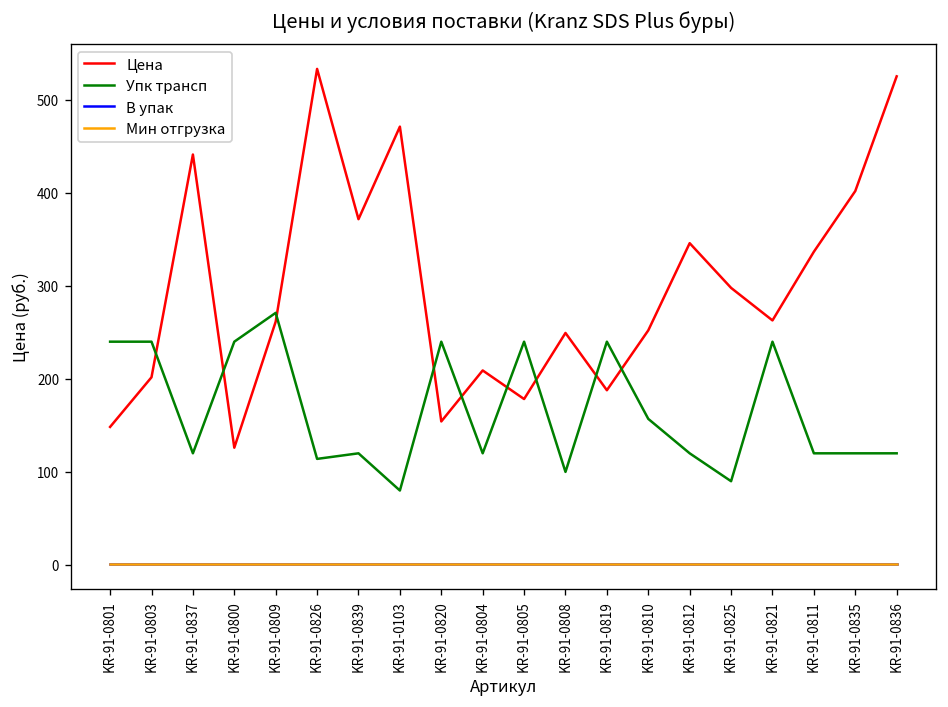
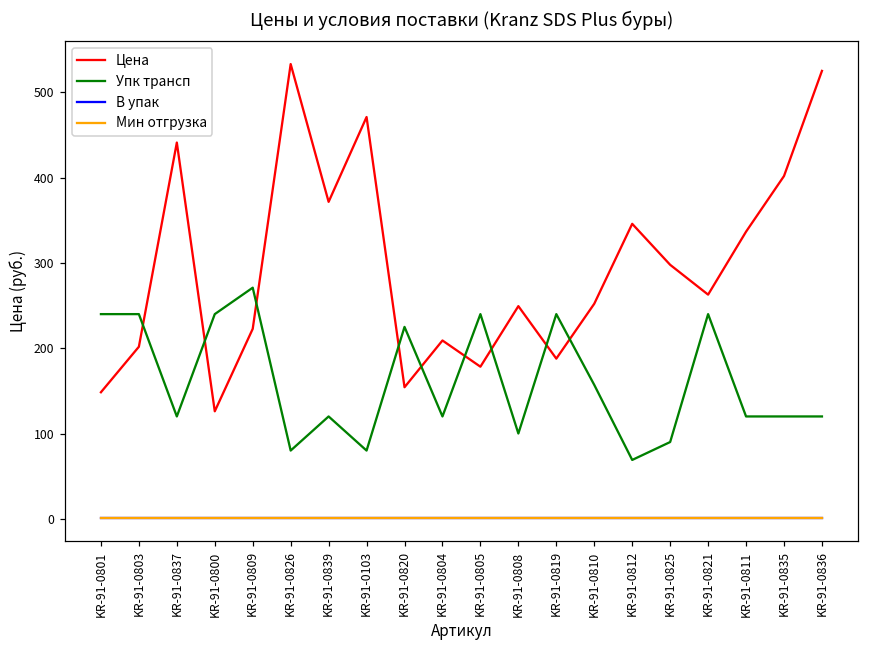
Цена, KR-91-0809: 260 -> 220
Упк трансп, KR-91-0826: 110 -> 80
Упк трансп, KR-91-0820: 240 -> 230
Упк трансп, KR-91-0812: 120 -> 70
